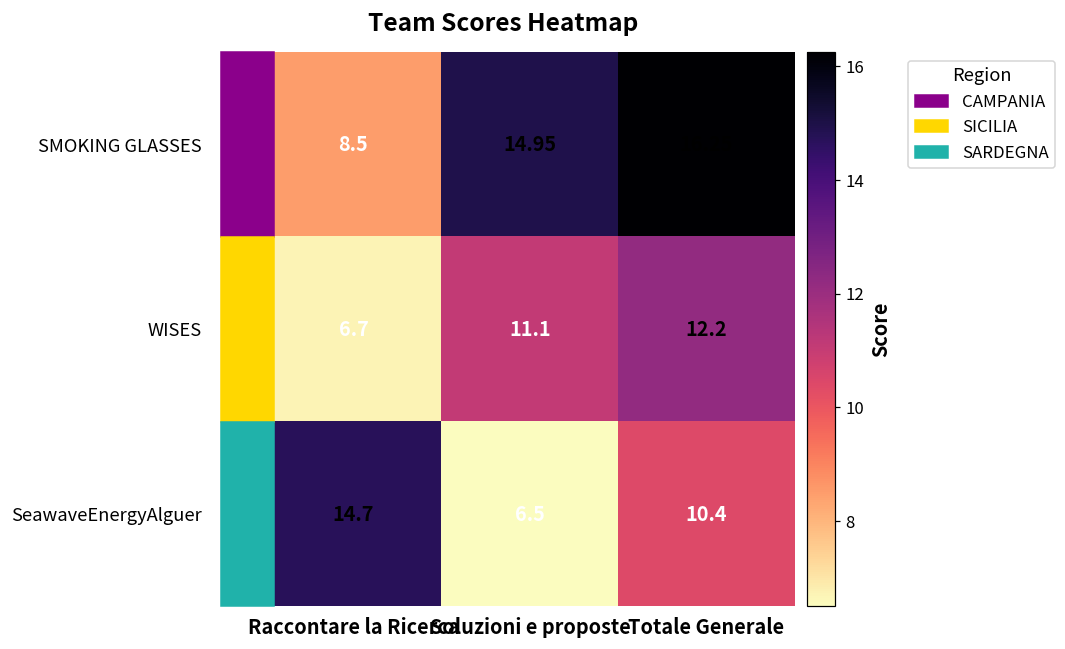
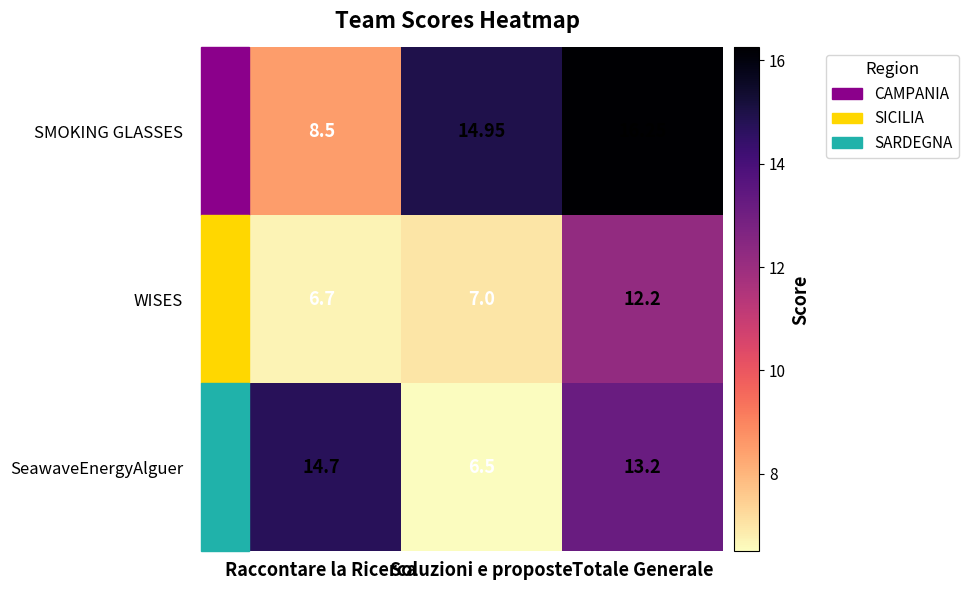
WISES, Soluzioni e proposte: 11.1 -> 7.0
SeawaveEnergyAlguer, Totale Generale: 10.4 -> 13.2
